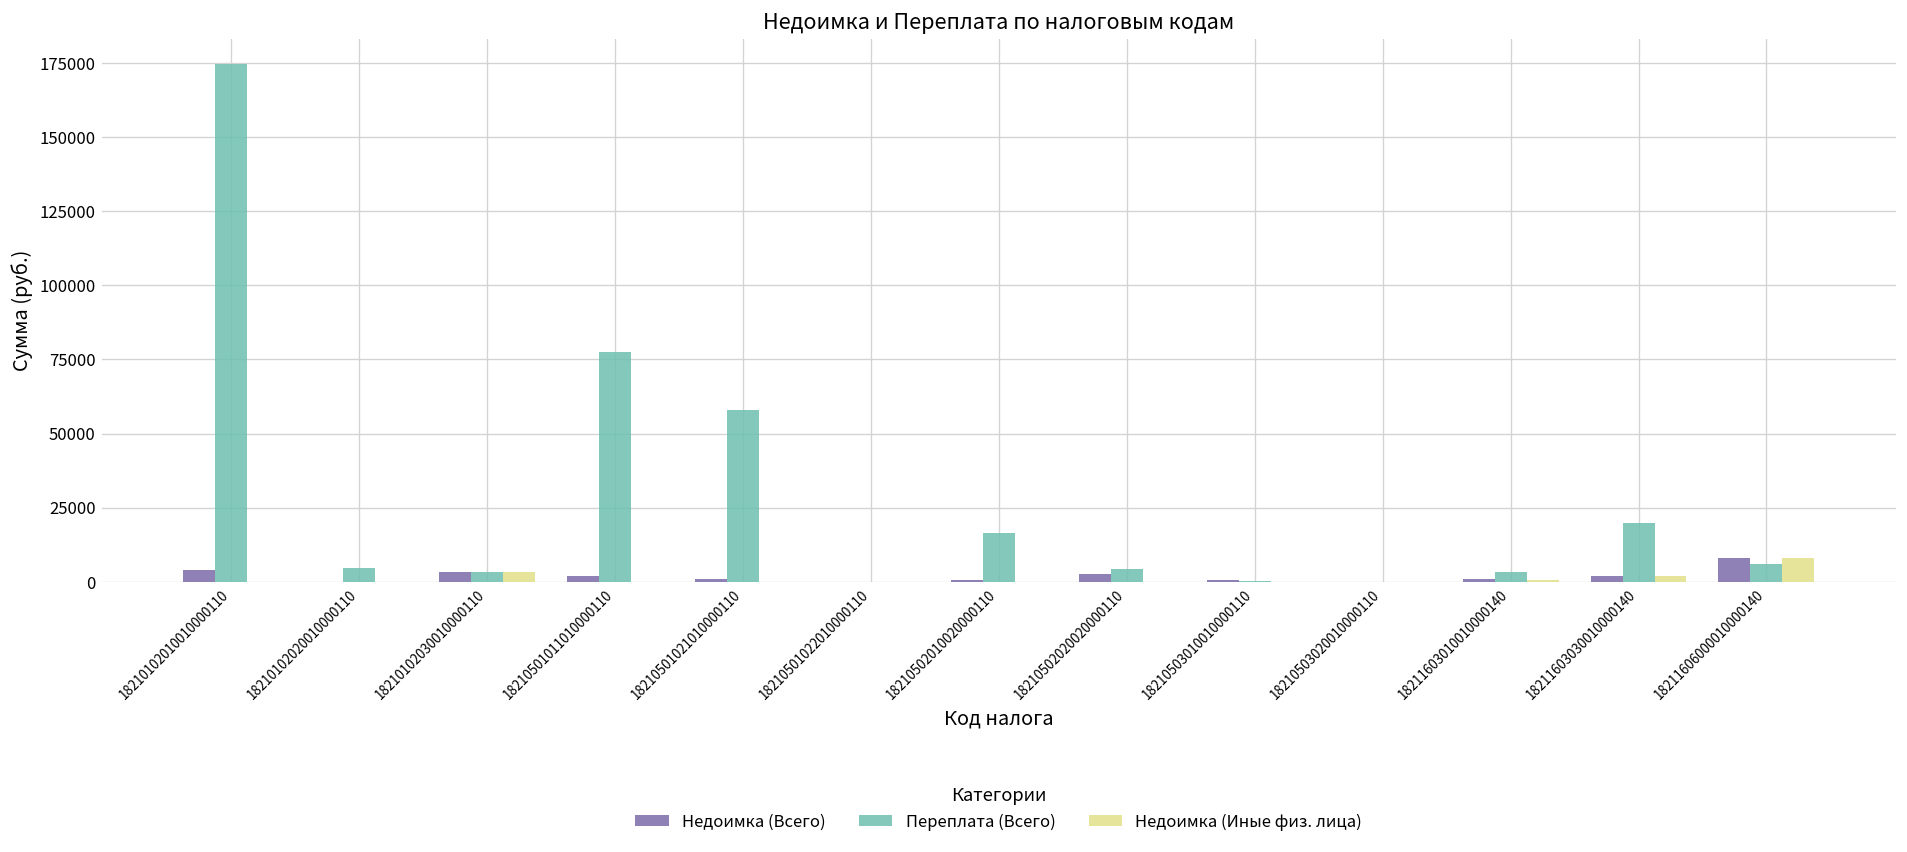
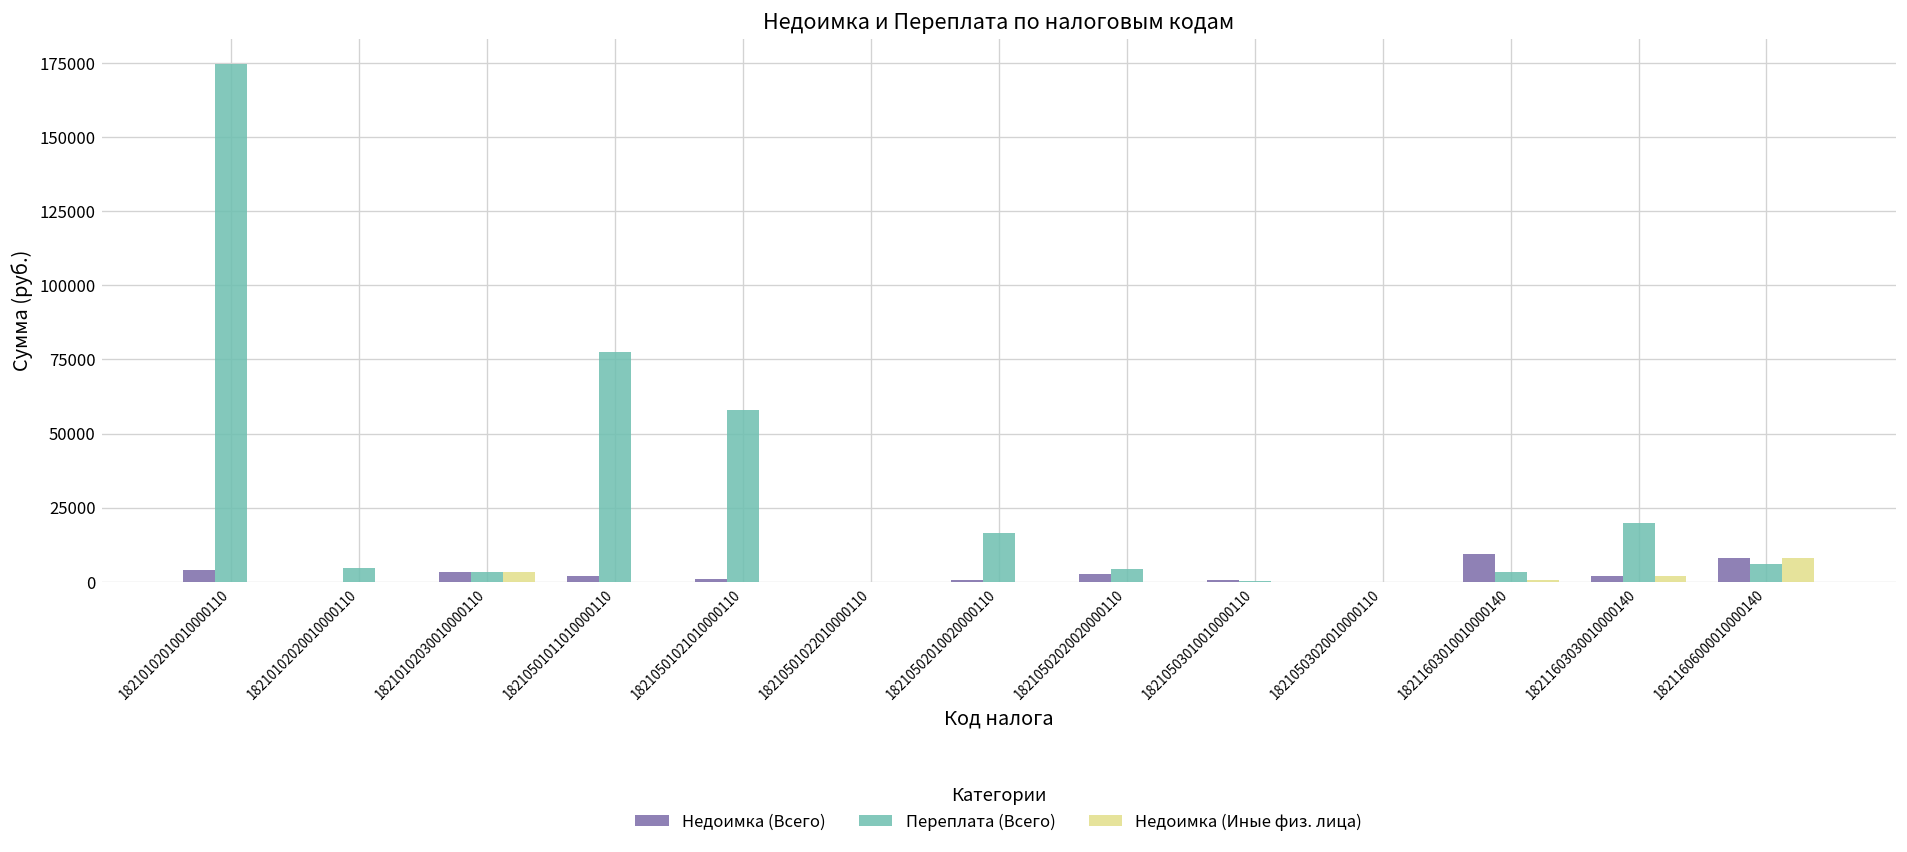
Недоимка (Всего), 18211603010010000140: 1000 -> 9000
